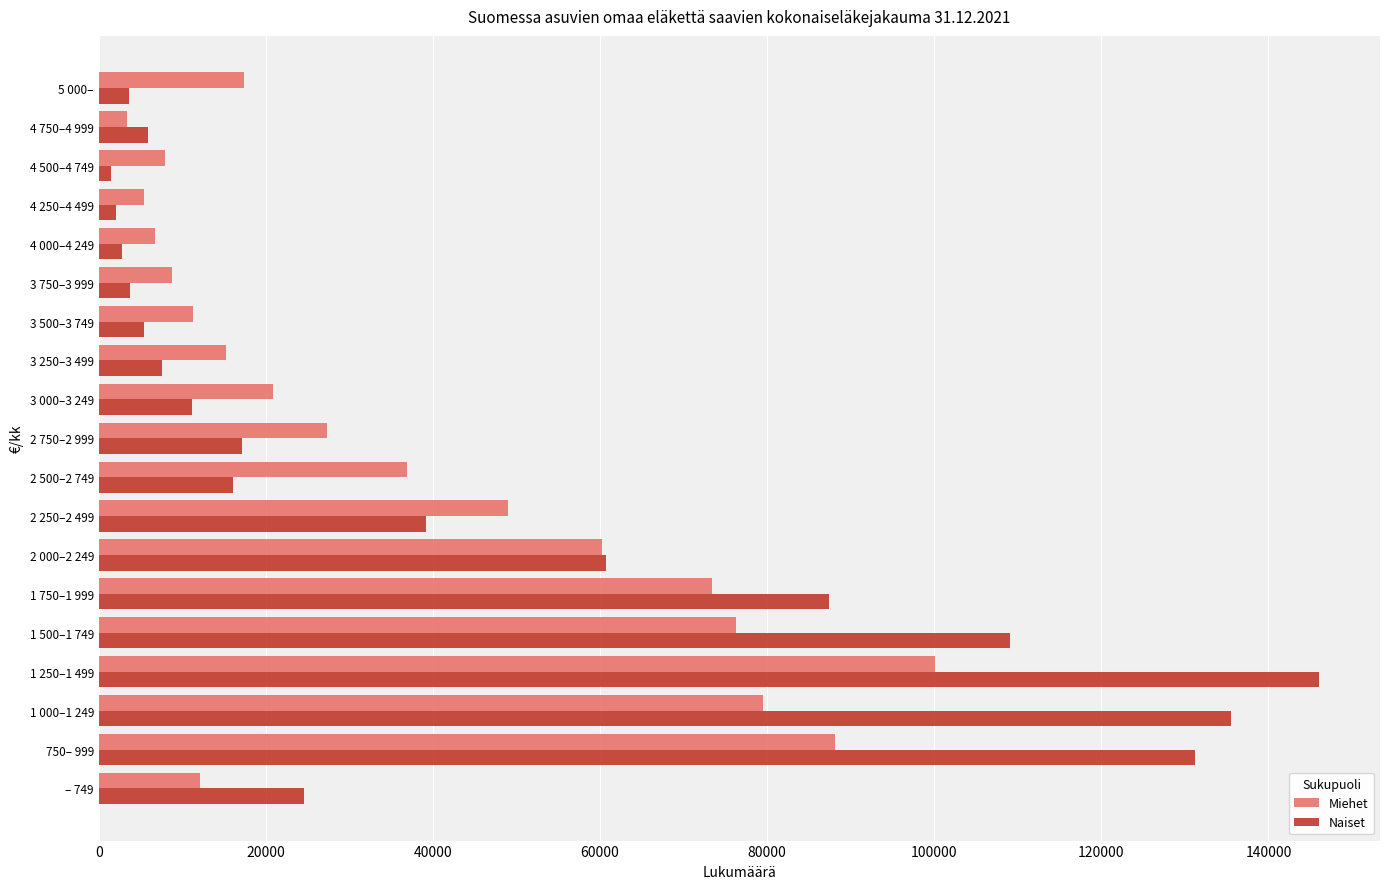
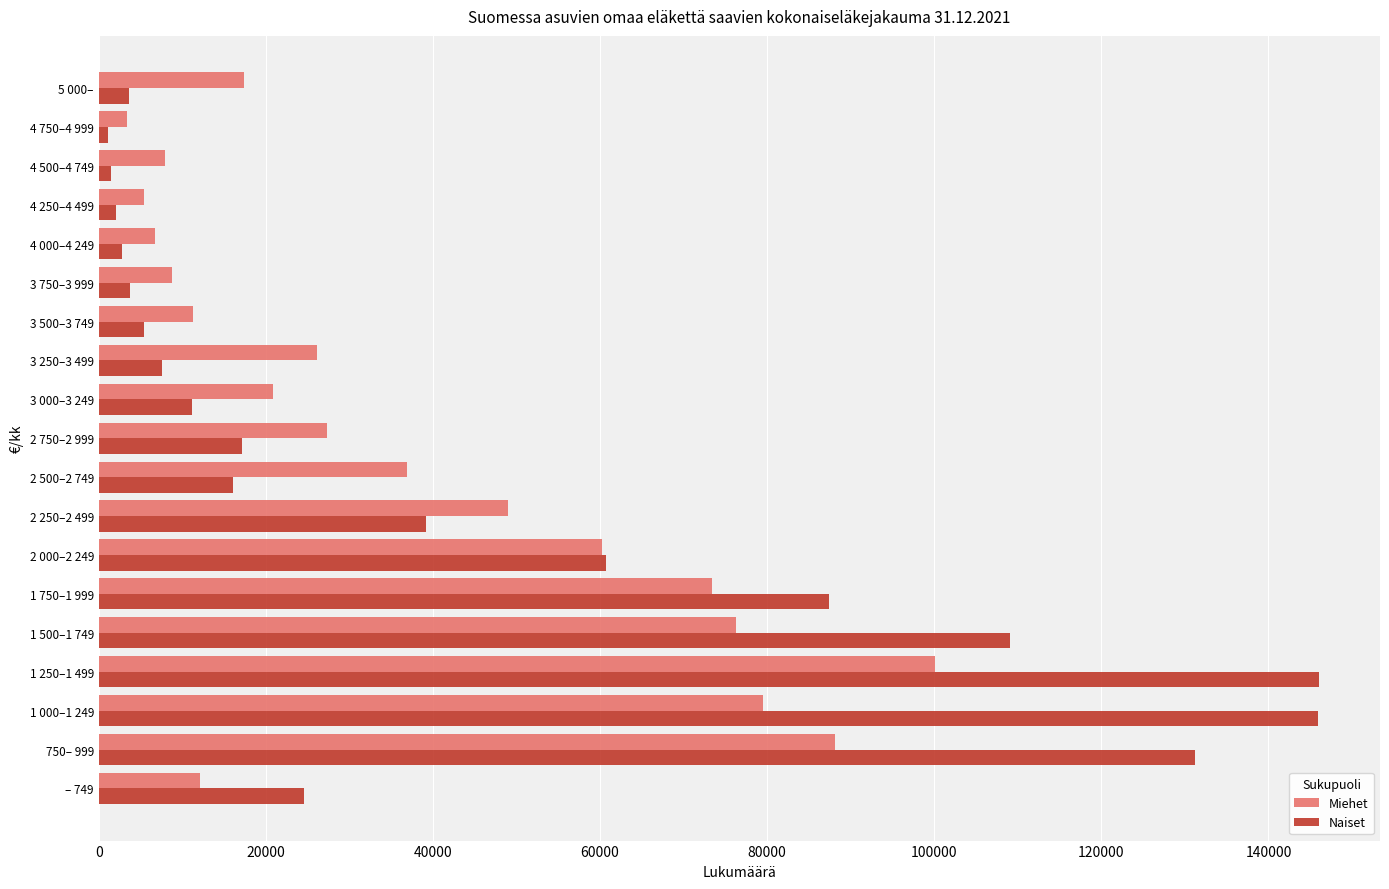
Naiset, 4 750–4 999: 6000 -> 1000
Miehet, 3 250–3 499: 15000 -> 26000
Naiset, 1 000–1 249: 135000 -> 146000
